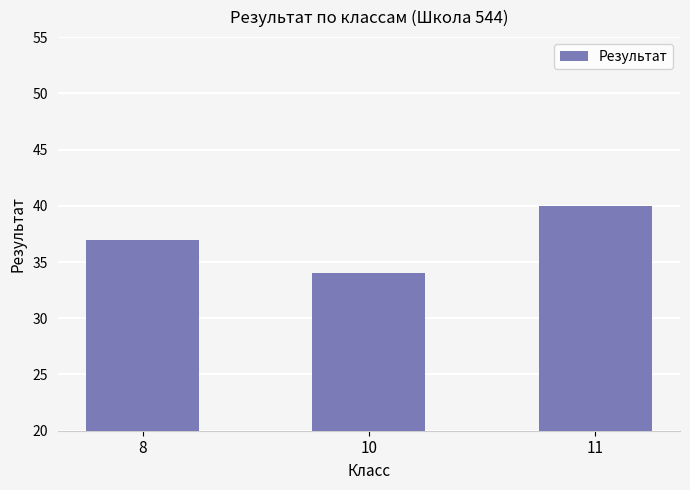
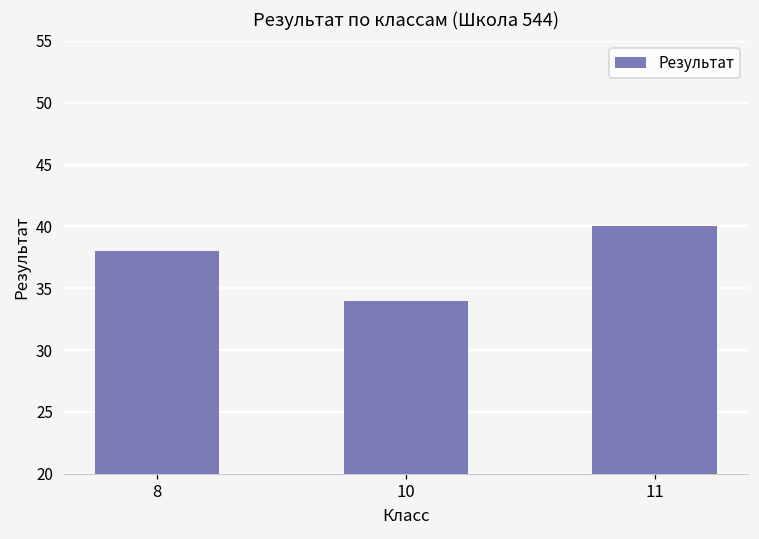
8: 37 -> 38
